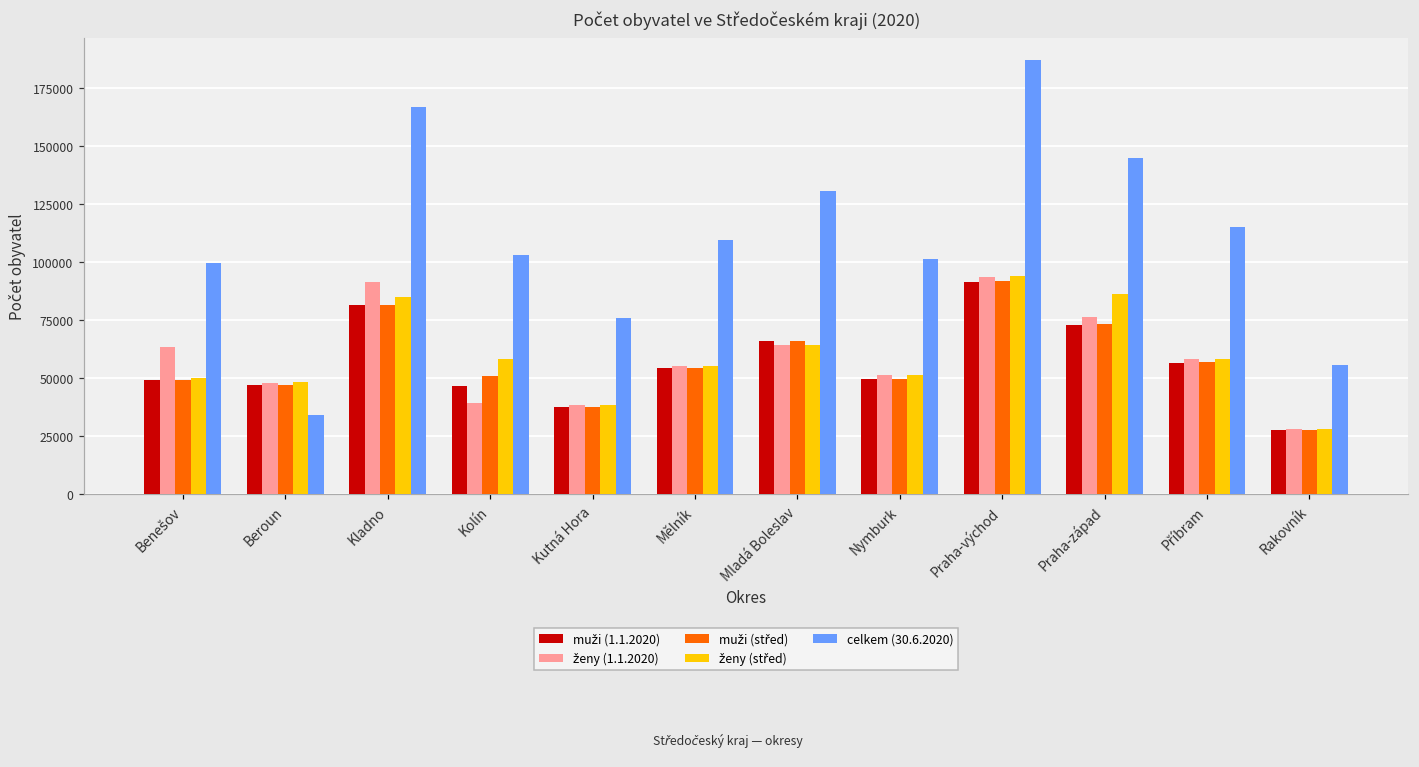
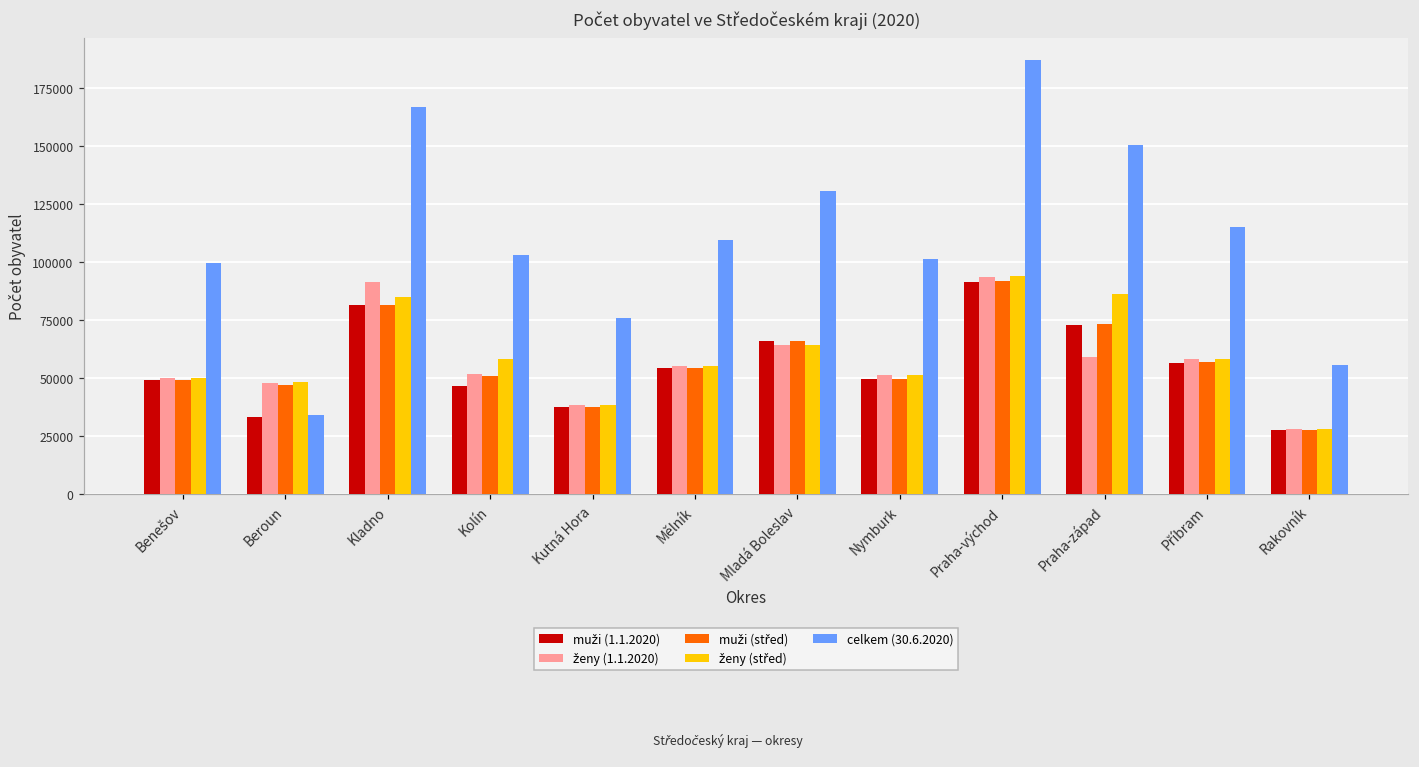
ženy (1.1.2020), Benešov: 63000 -> 50000
muži (1.1.2020), Beroun: 47000 -> 33000
ženy (1.1.2020), Kolín: 39000 -> 52000
ženy (1.1.2020), Praha-západ: 76000 -> 59000
celkem (30.6.2020), Praha-západ: 145000 -> 151000
